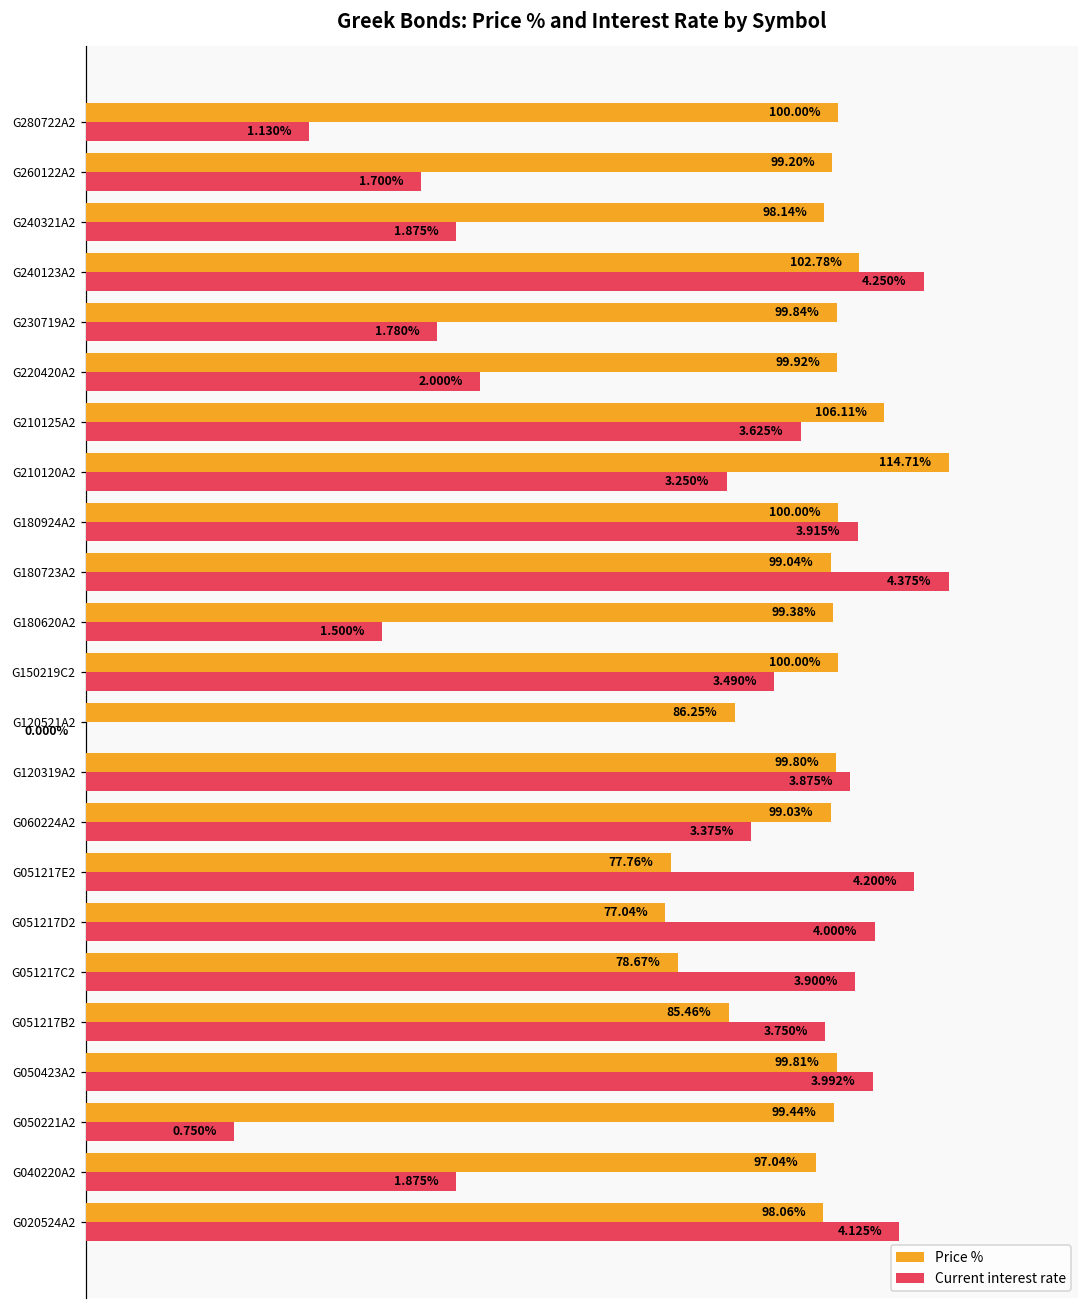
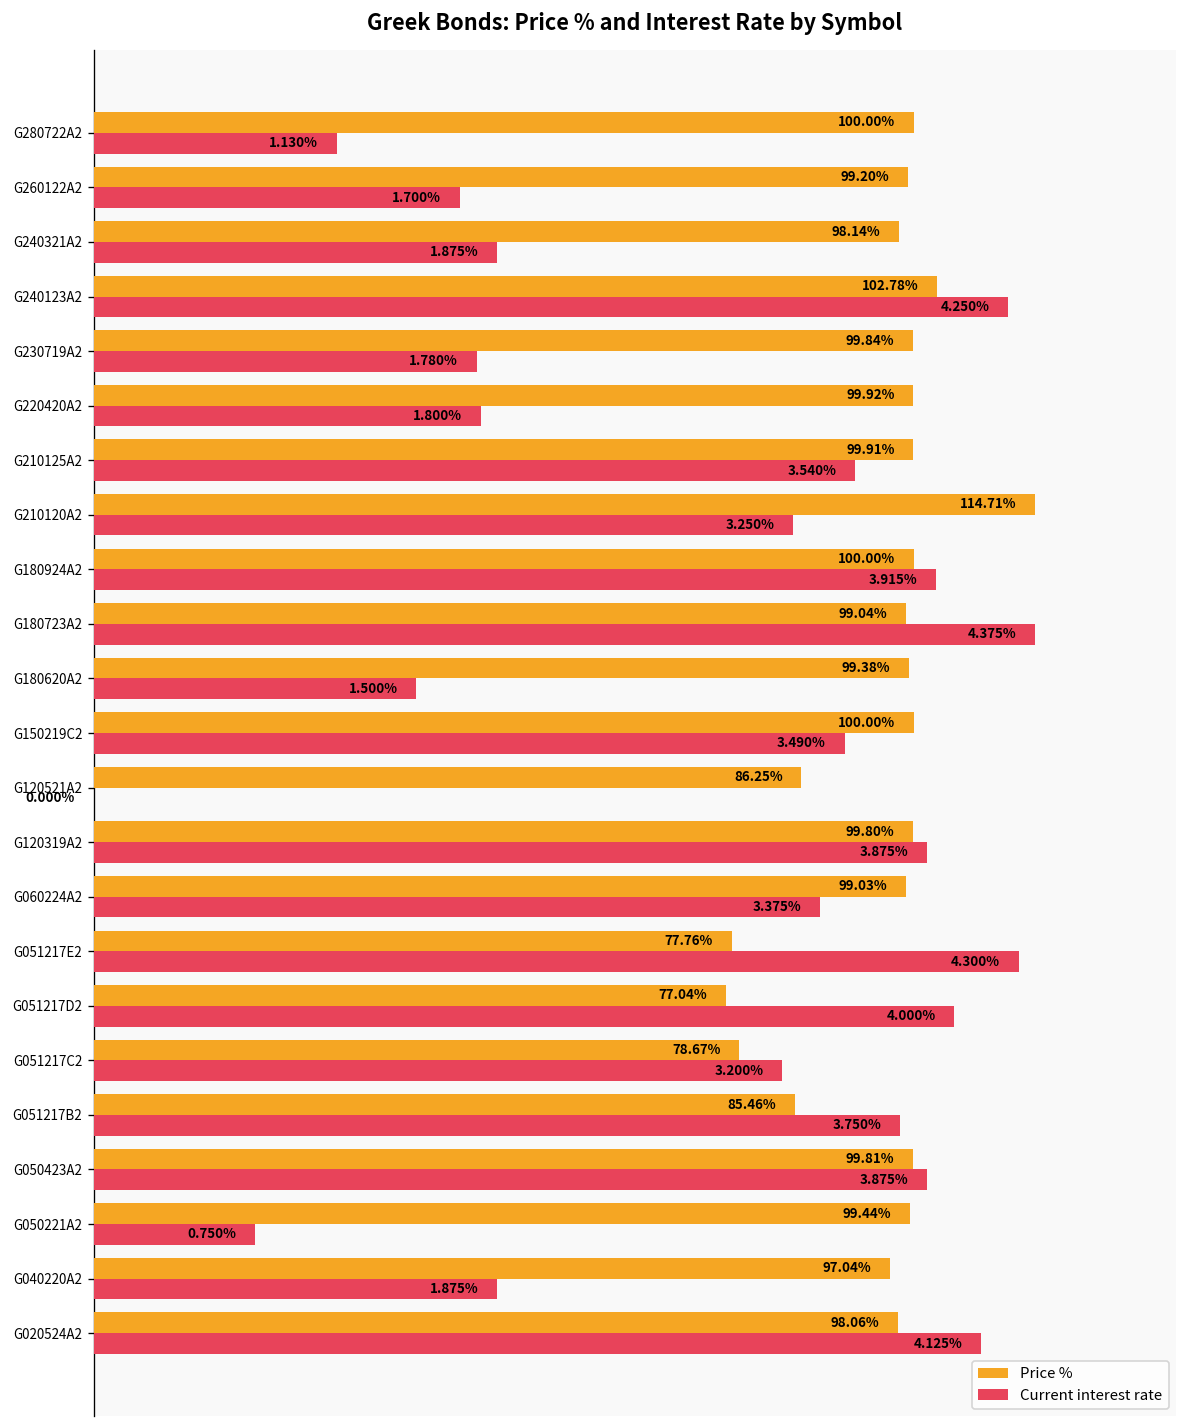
Current interest rate, G220420A2: 2.000% -> 1.800%
Price %, G210125A2: 106.11% -> 99.91%
Current interest rate, G210125A2: 3.625% -> 3.540%
Current interest rate, G051217E2: 4.200% -> 4.300%
Current interest rate, G051217C2: 3.900% -> 3.200%
Current interest rate, G050423A2: 3.992% -> 3.875%
